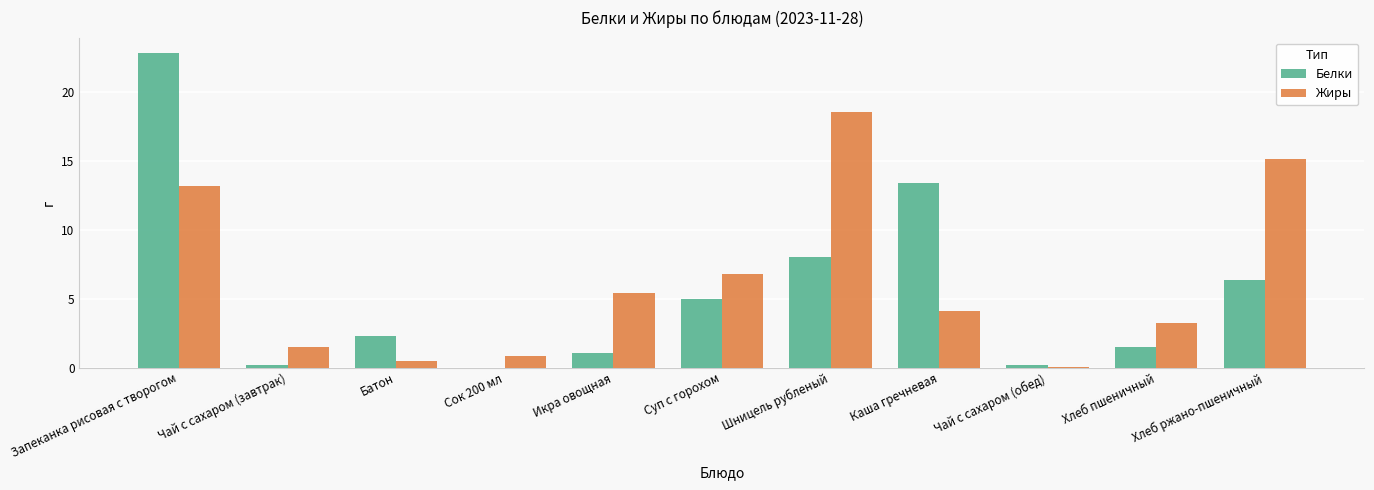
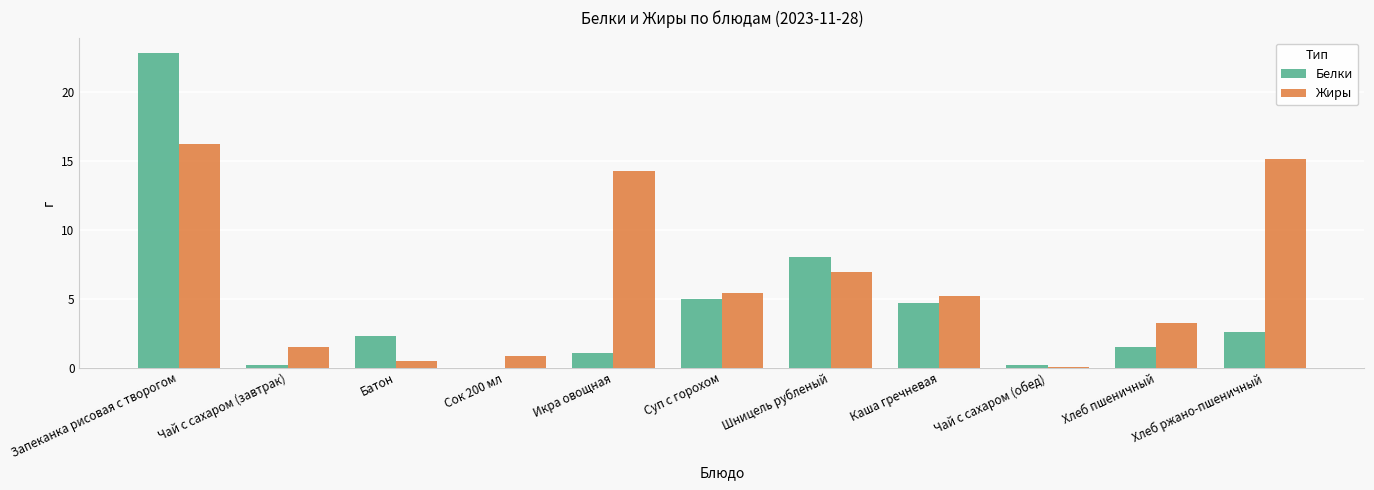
Жиры, Запеканка рисовая с творогом: 13.2 -> 16.3
Жиры, Икра овощная: 5.4 -> 14.3
Жиры, Суп с горохом: 6.8 -> 5.4
Жиры, Шницель рубленый: 18.6 -> 6.9
Белки, Каша гречневая: 13.4 -> 4.7
Жиры, Каша гречневая: 4.1 -> 5.2
Белки, Хлеб ржано-пшеничный: 6.4 -> 2.6
